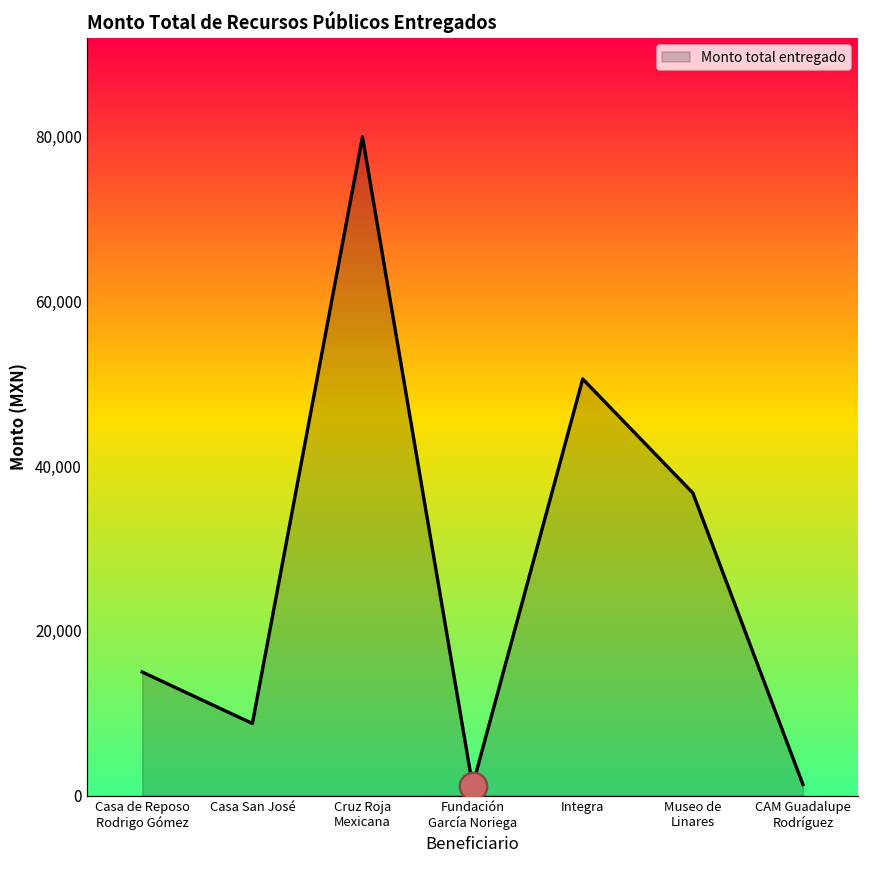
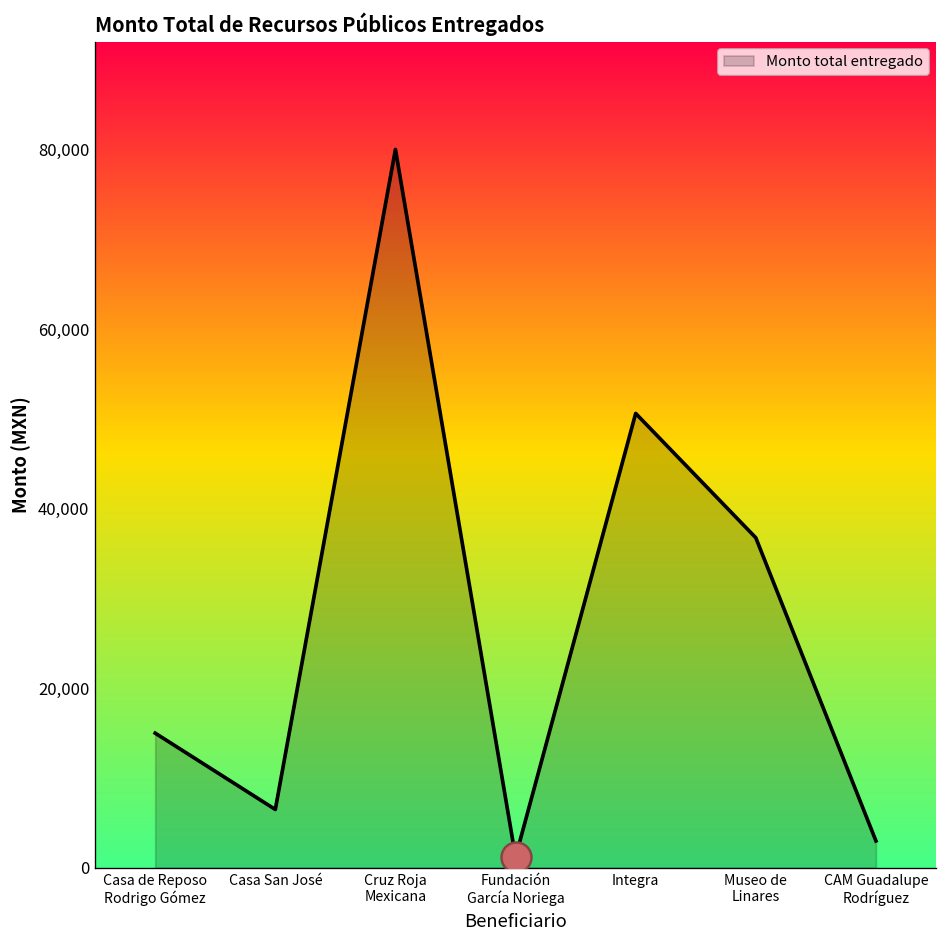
Monto total entregado, Casa San José: 9,000 -> 7,000
Monto total entregado, CAM Guadalupe Rodríguez: 1,000 -> 3,000
